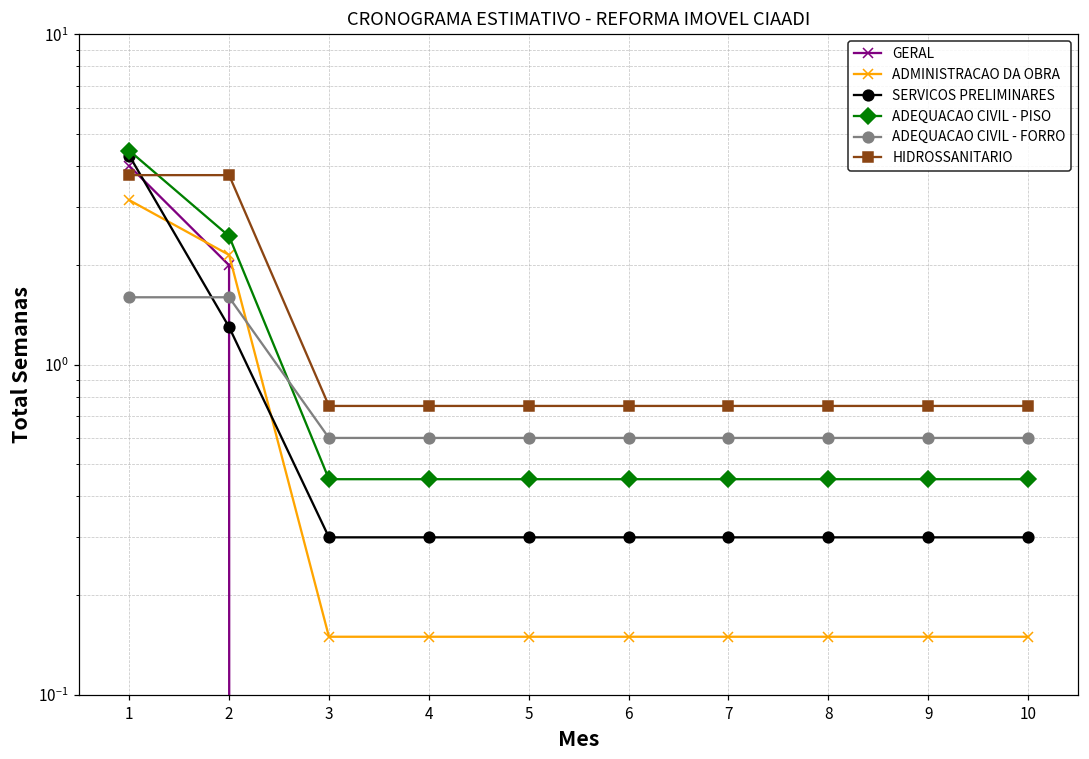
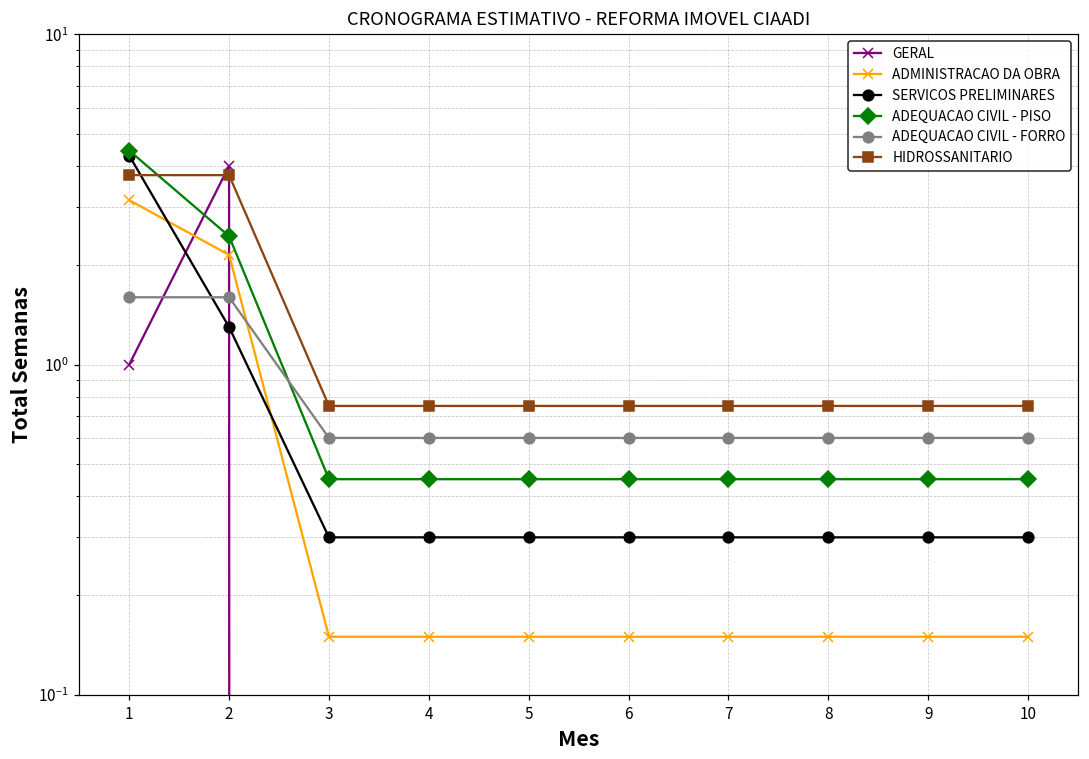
GERAL, 1: 4 -> 1
GERAL, 2: 2 -> 4
